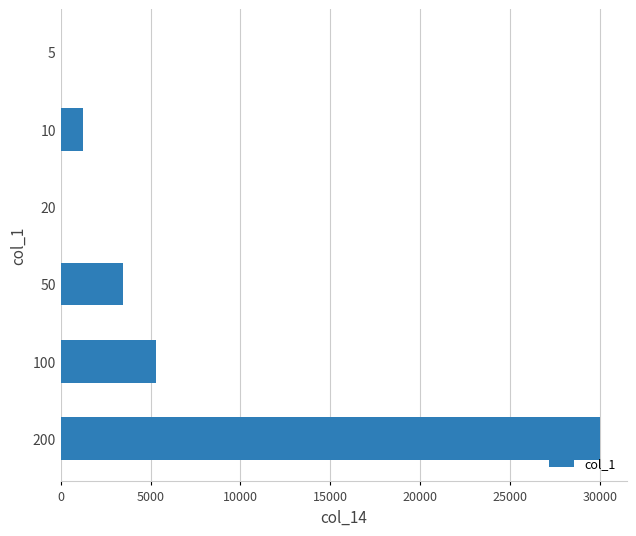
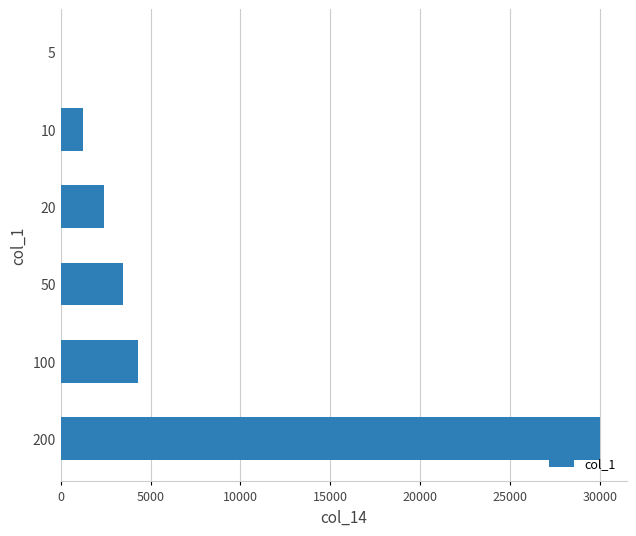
20: 0 -> 2400
100: 5300 -> 4300
